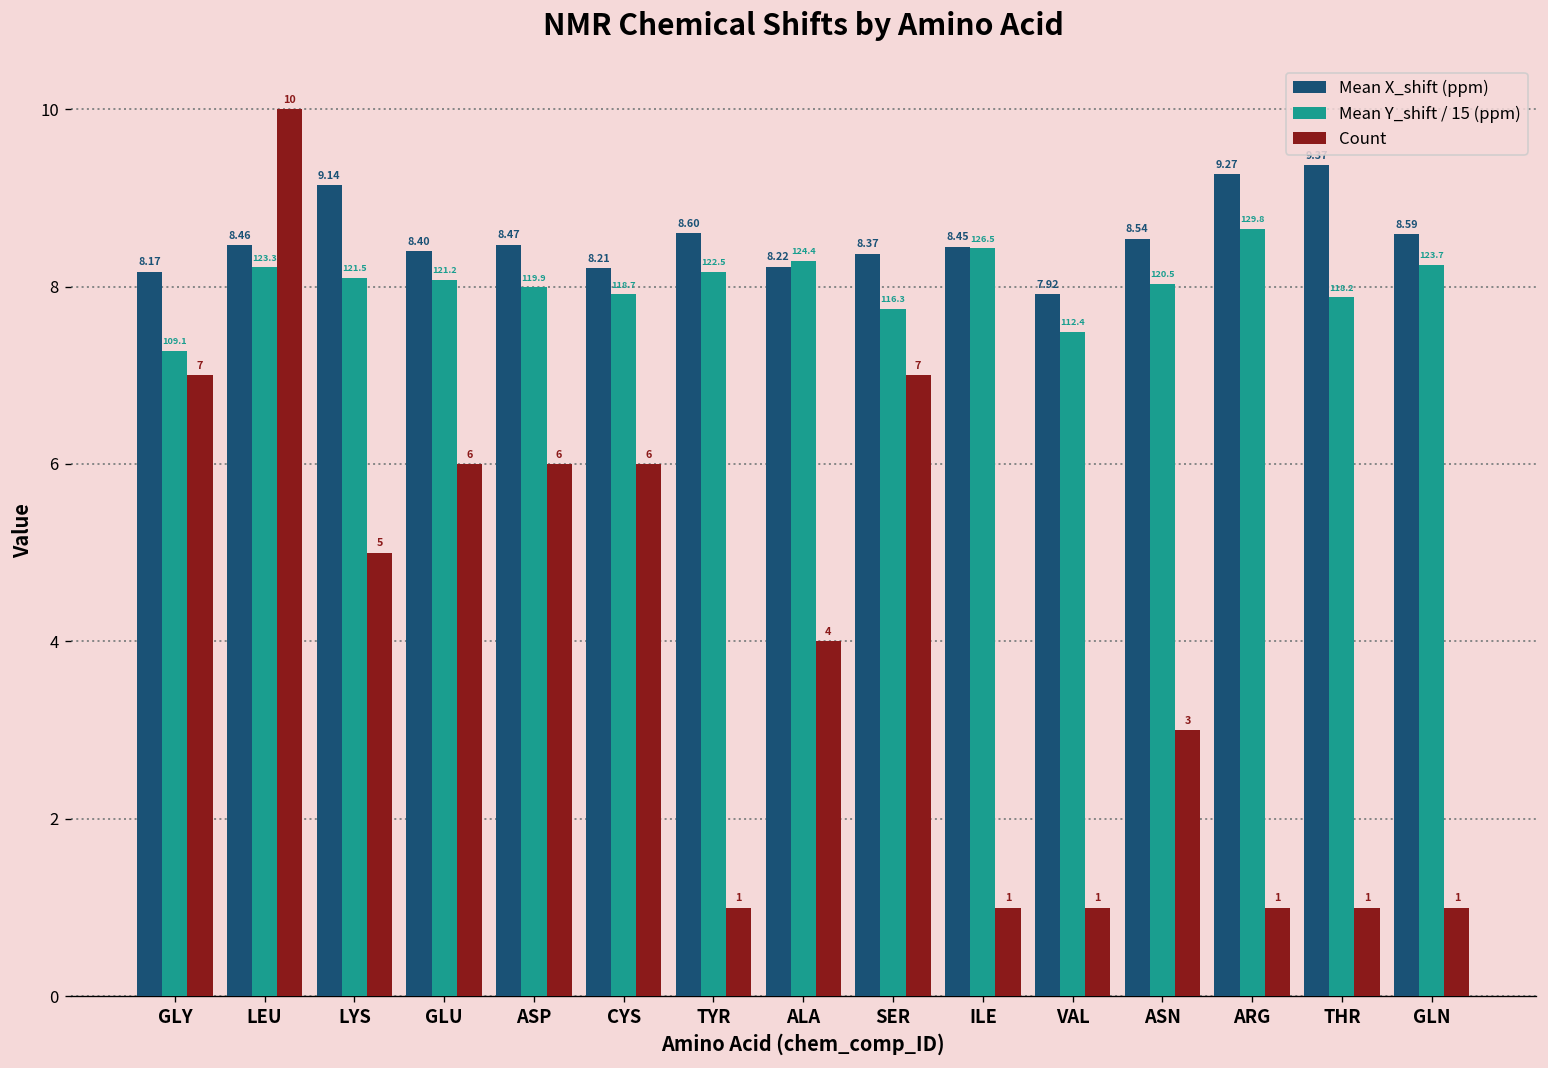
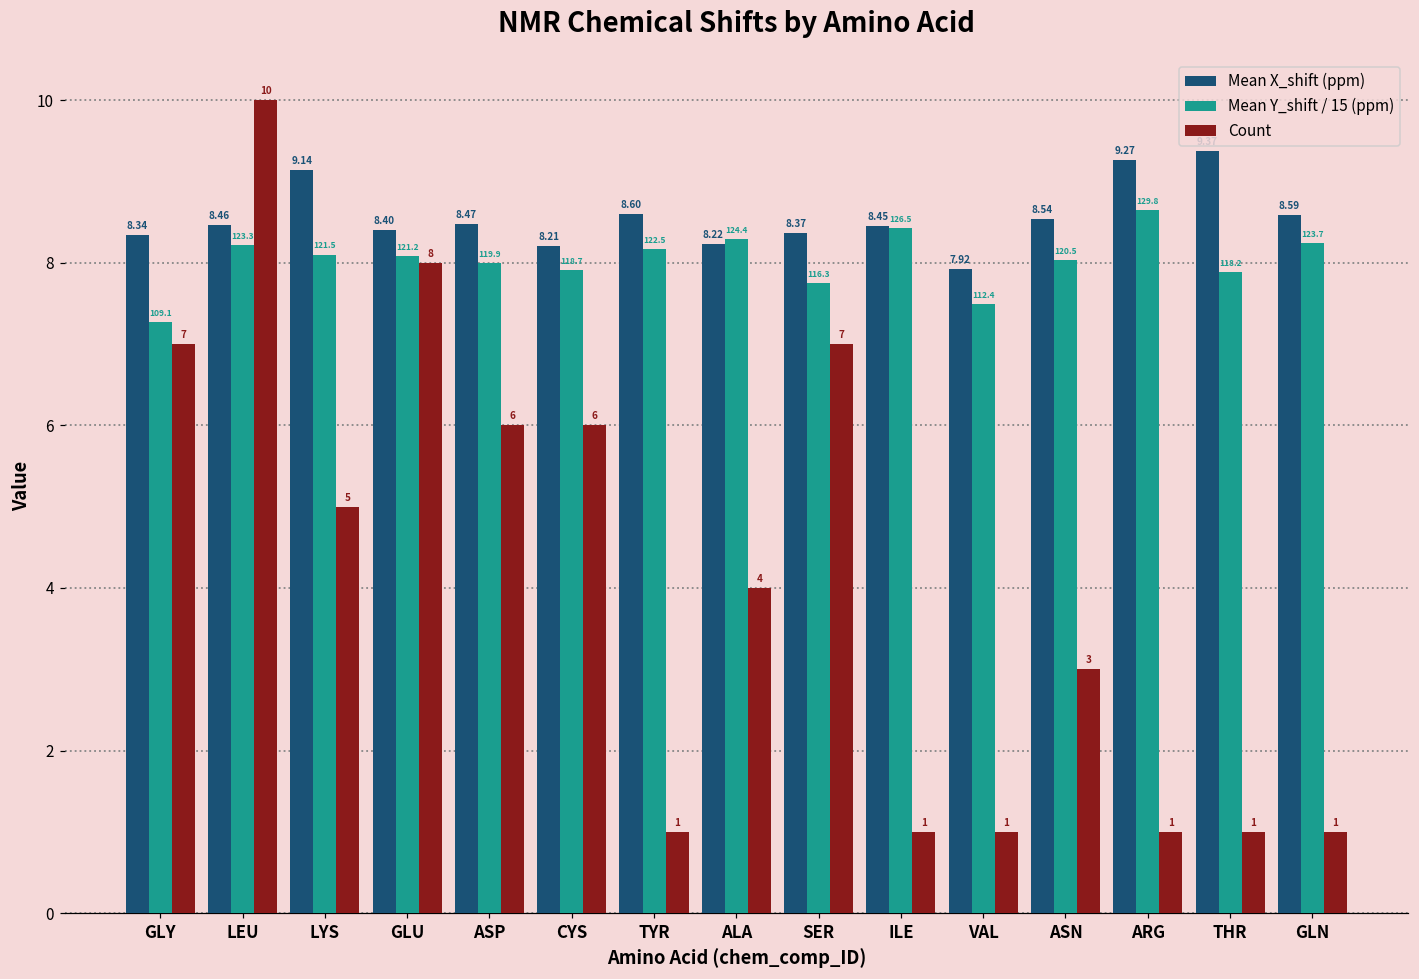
Mean X_shift (ppm), GLY: 8.17 -> 8.34
Count, GLU: 6 -> 8
